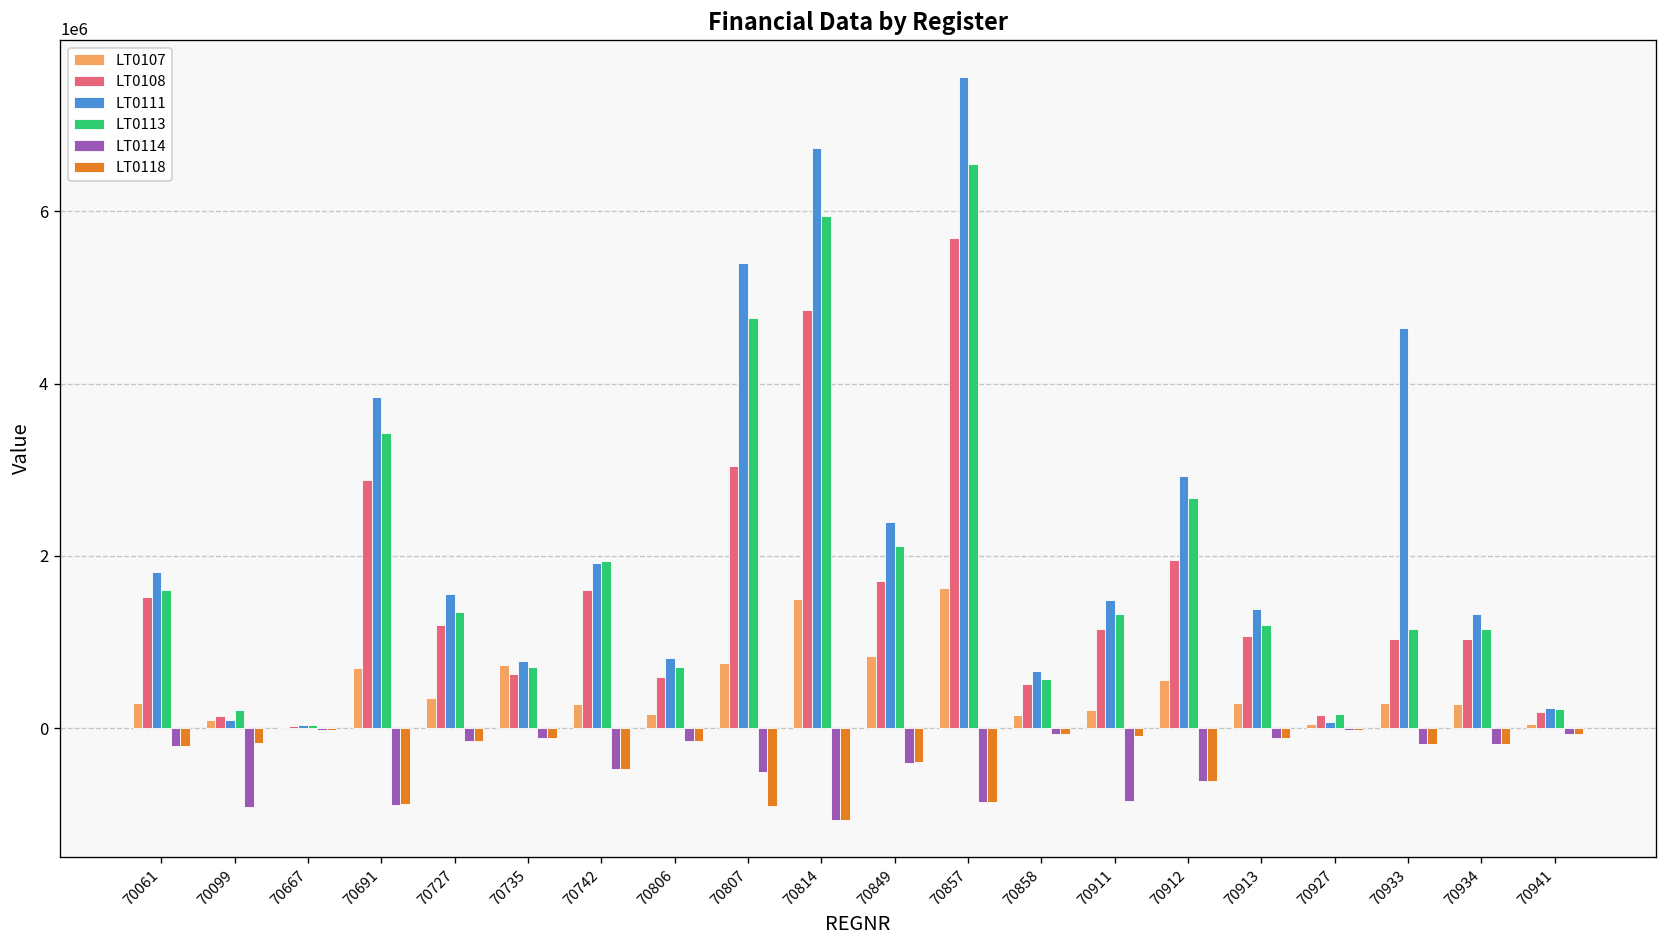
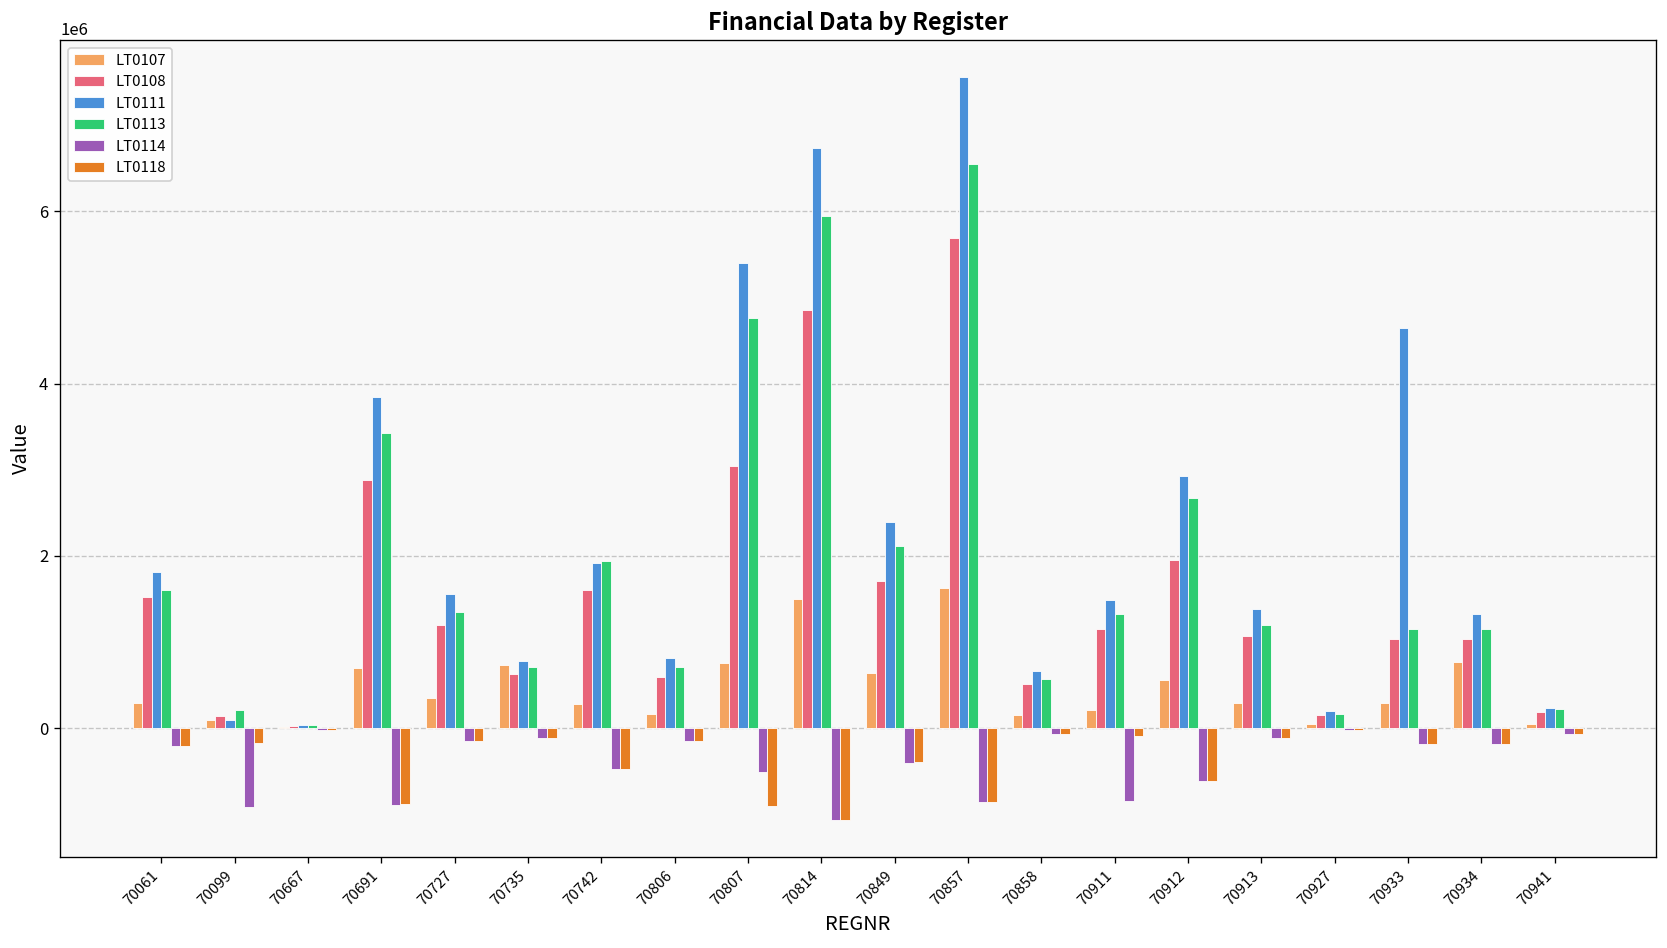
LT0107, 70849: 800000 -> 600000
LT0111, 70927: 100000 -> 200000
LT0107, 70934: 300000 -> 800000
